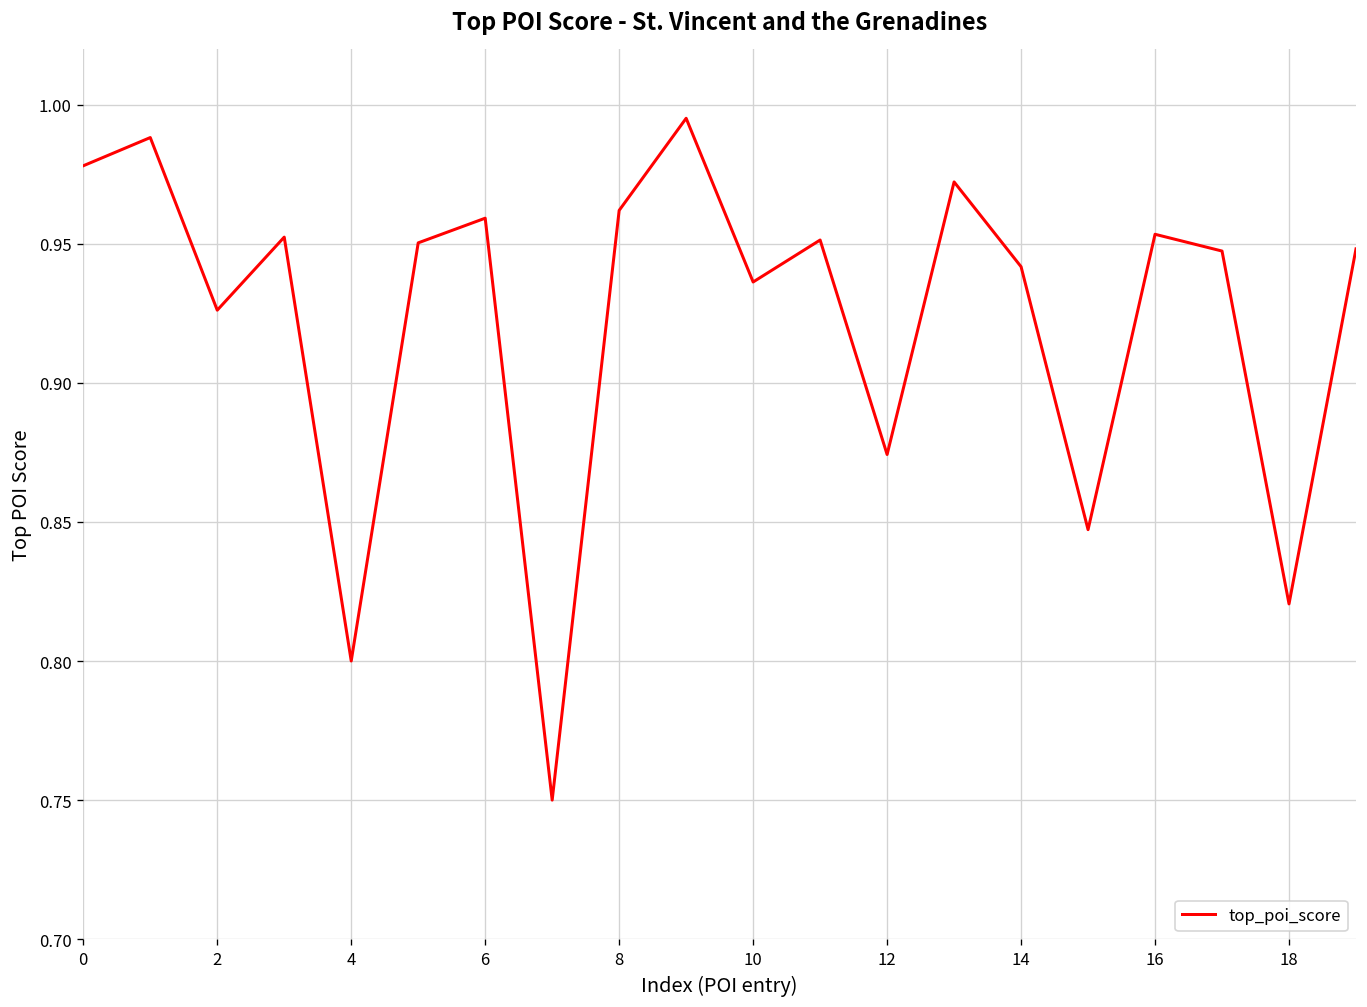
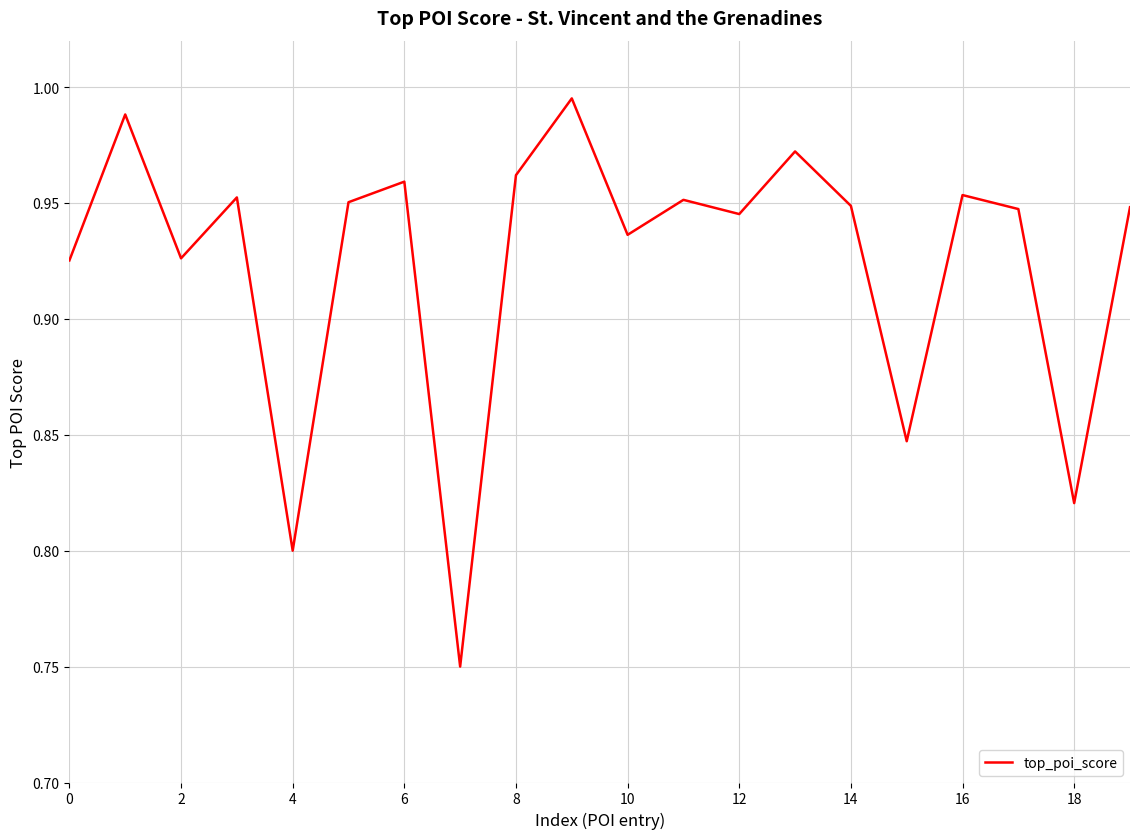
0: 0.978 -> 0.925
12: 0.874 -> 0.945
14: 0.942 -> 0.949
